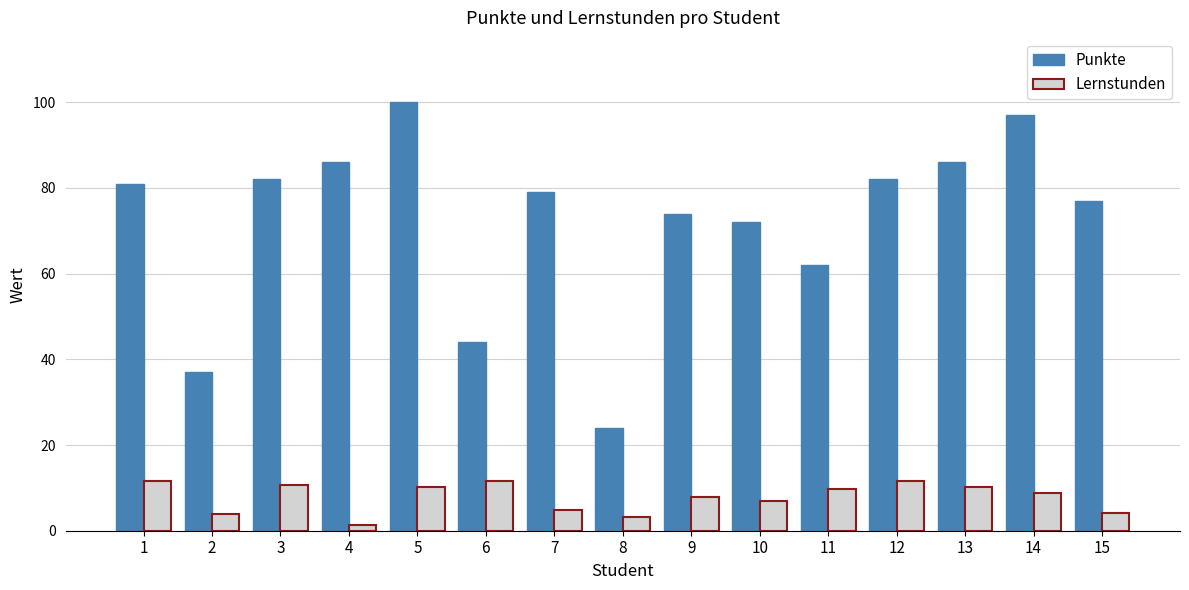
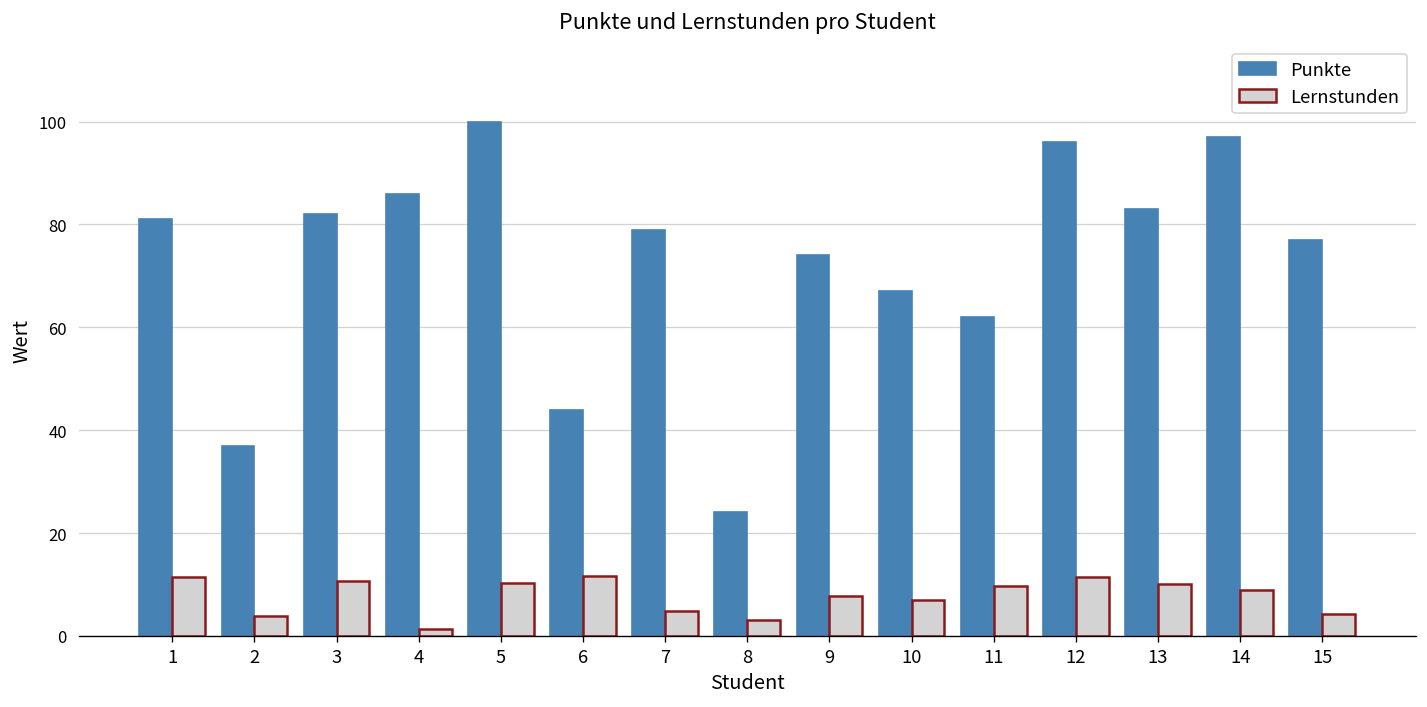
Punkte, 10: 72 -> 67
Punkte, 12: 82 -> 96
Punkte, 13: 86 -> 83
